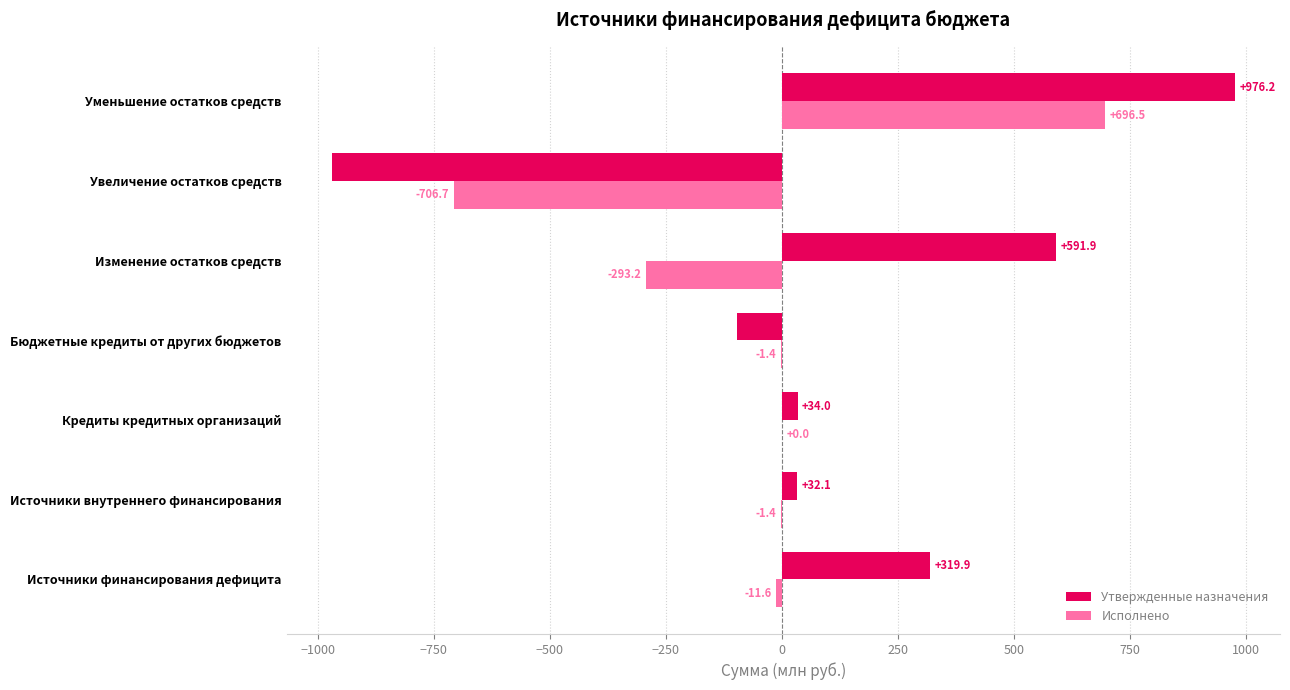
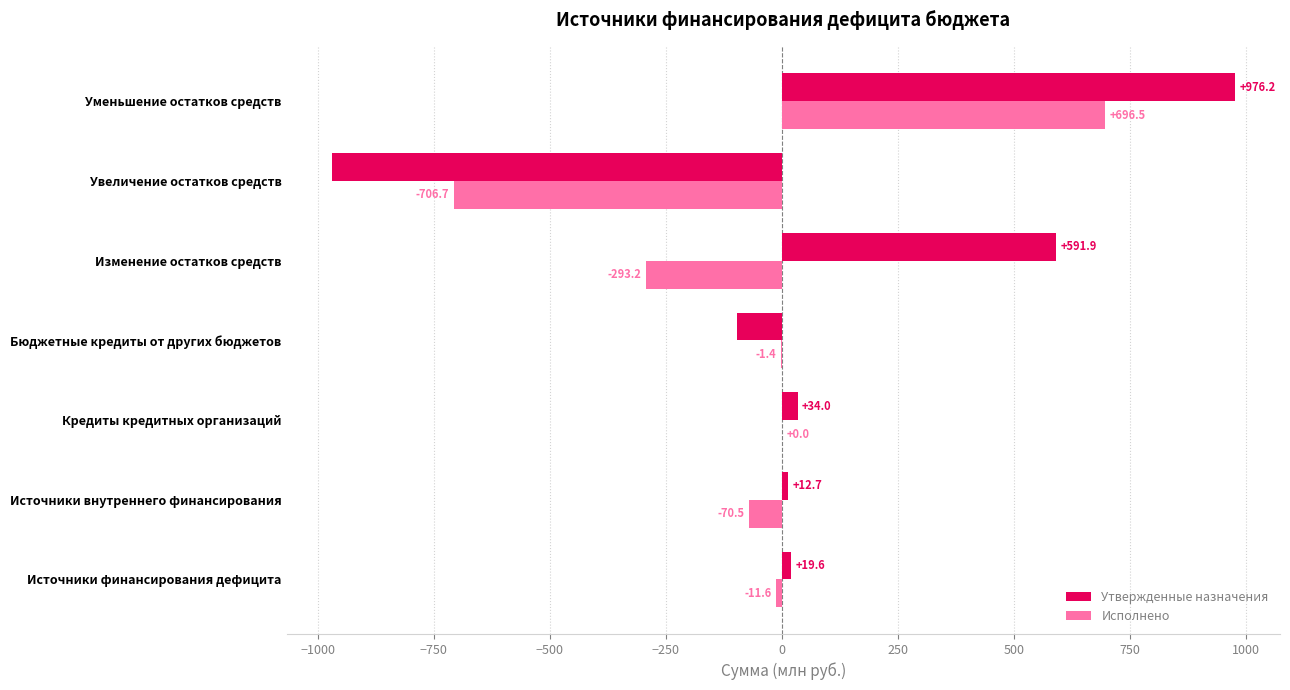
Утвержденные назначения, Источники внутреннего финансирования: +32.1 -> +12.7
Исполнено, Источники внутреннего финансирования: -1.4 -> -70.5
Утвержденные назначения, Источники финансирования дефицита: +319.9 -> +19.6
